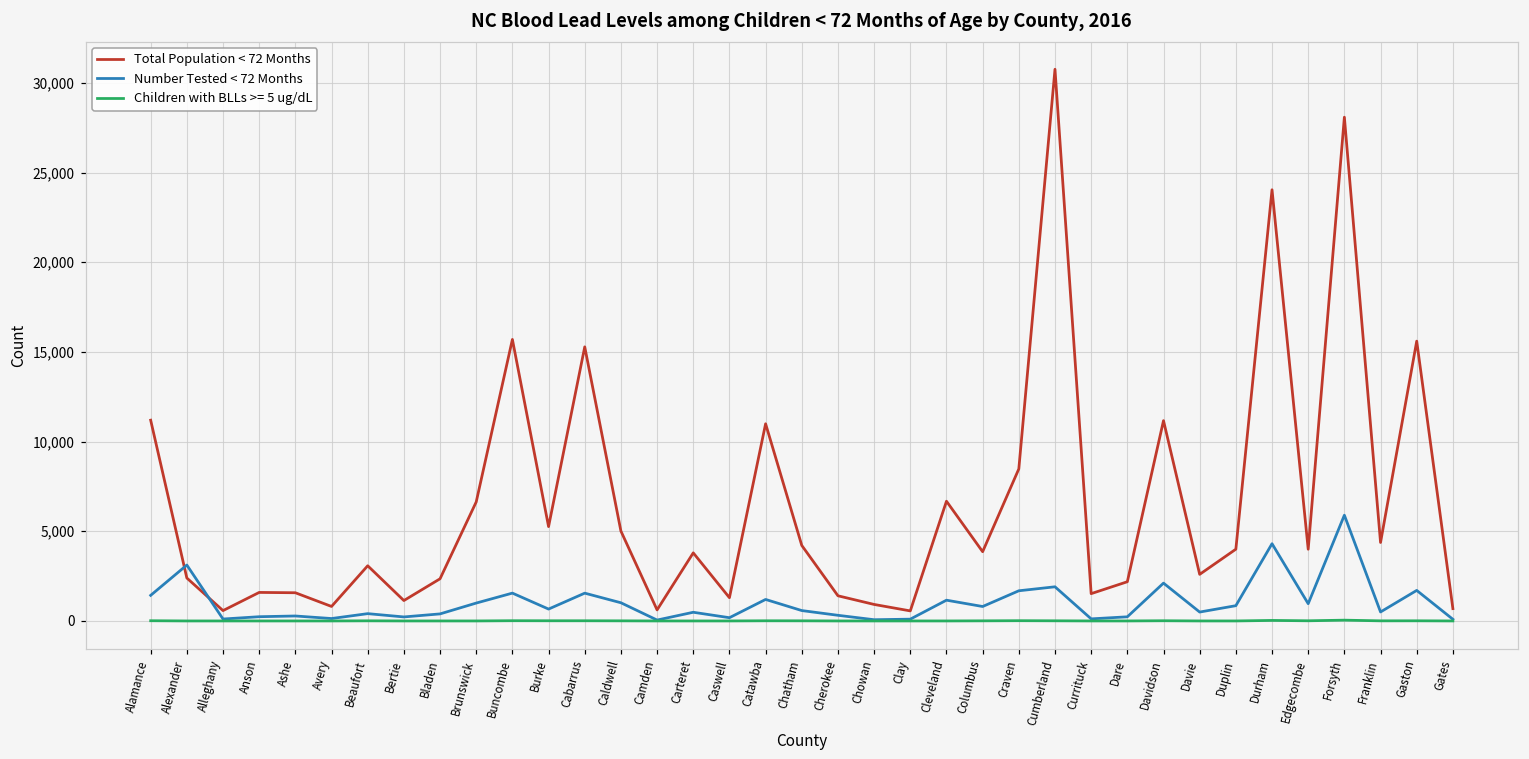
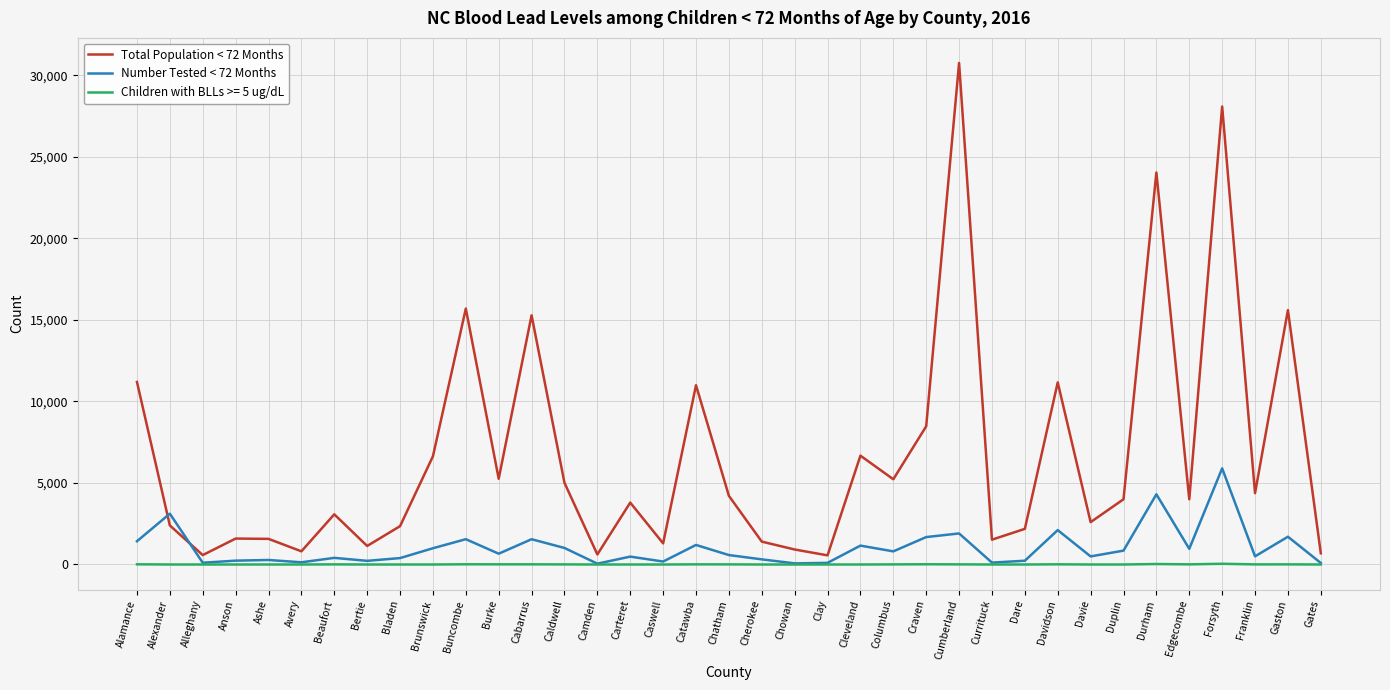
Total Population < 72 Months, Columbus: 3,900 -> 5,200
